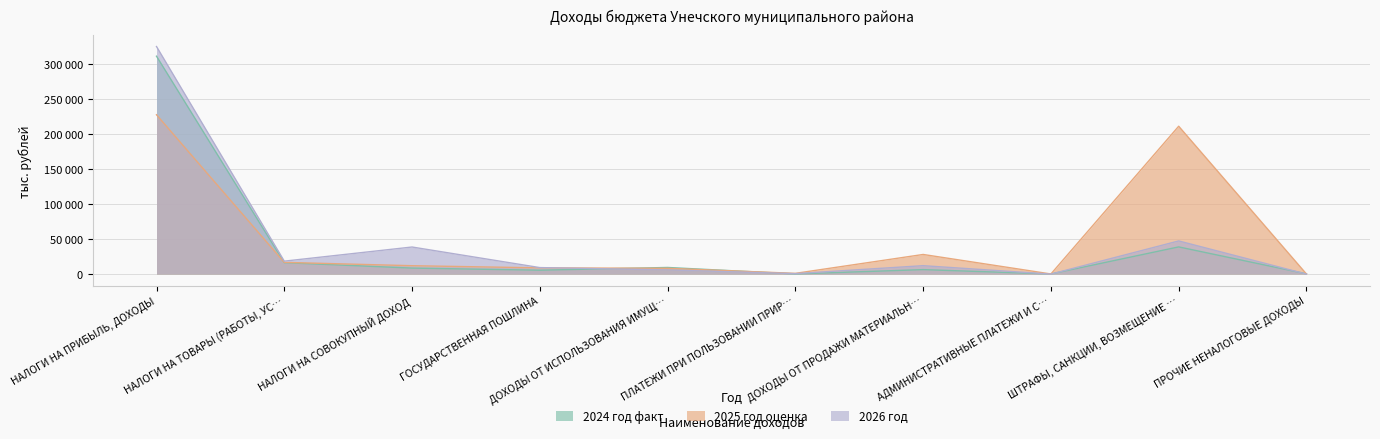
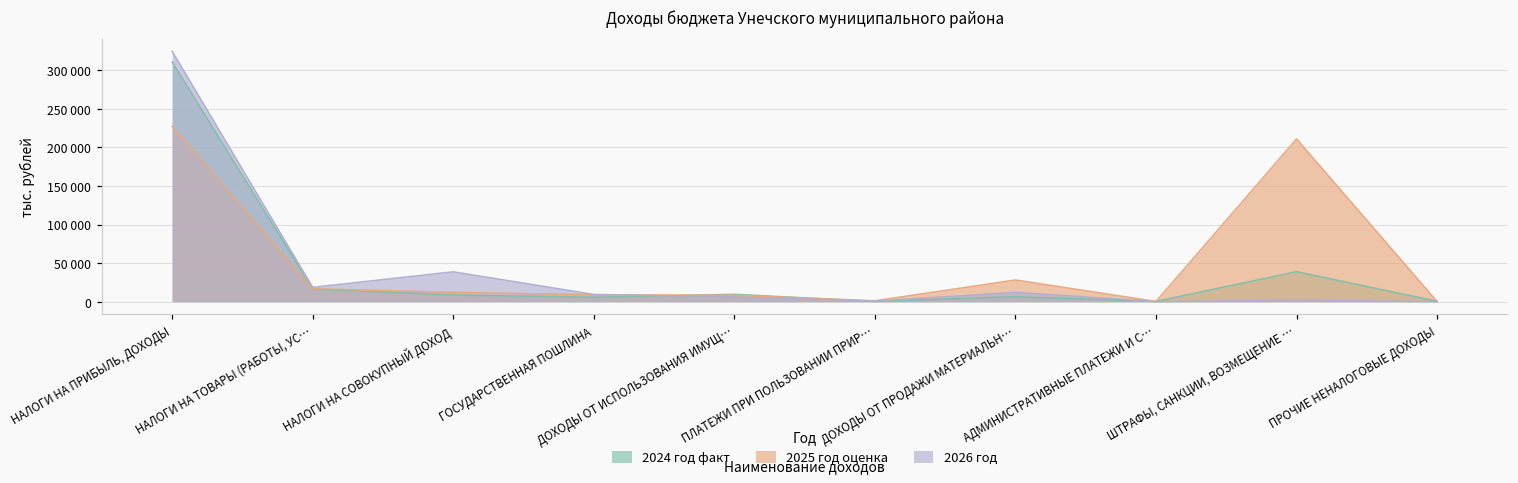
2026 год, ШТРАФЫ, САНКЦИИ, ВОЗМЕЩЕНИЕ …: 50000 -> 0
